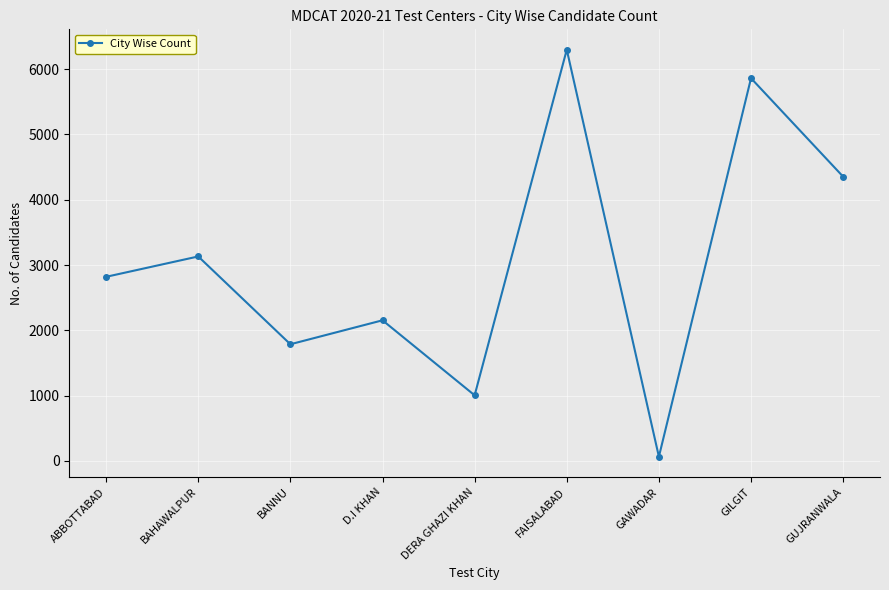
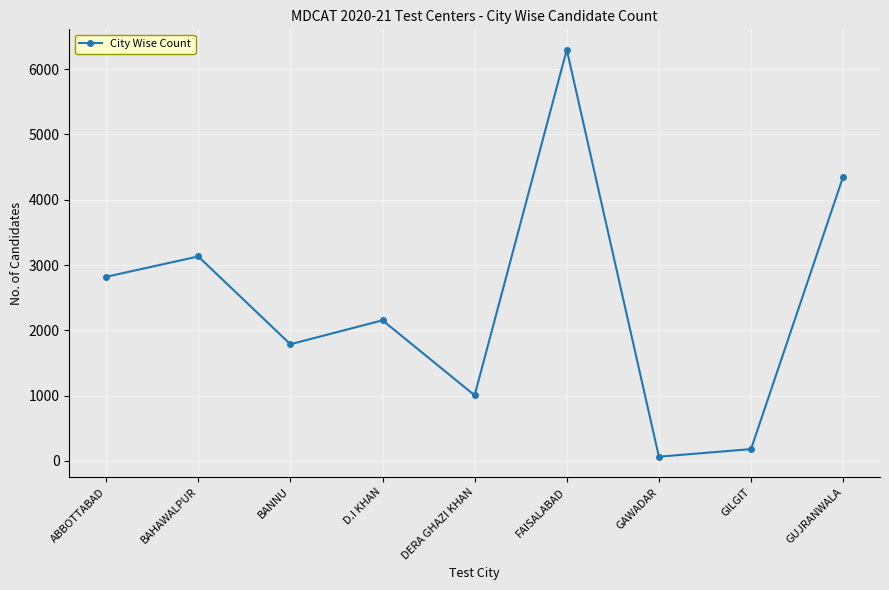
GILGIT: 5900 -> 200
